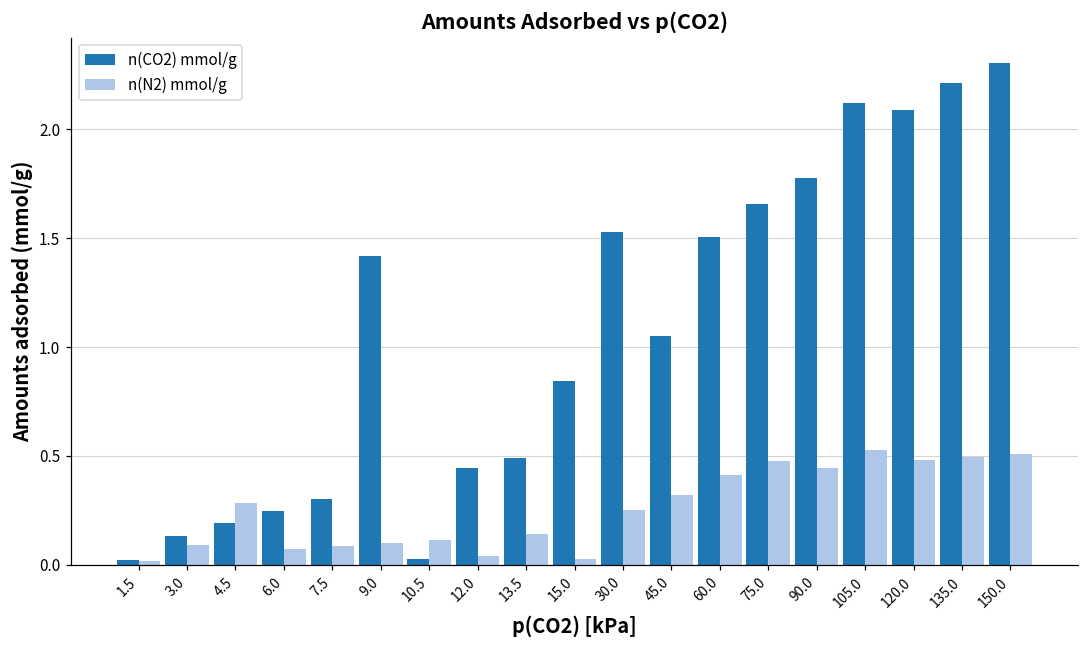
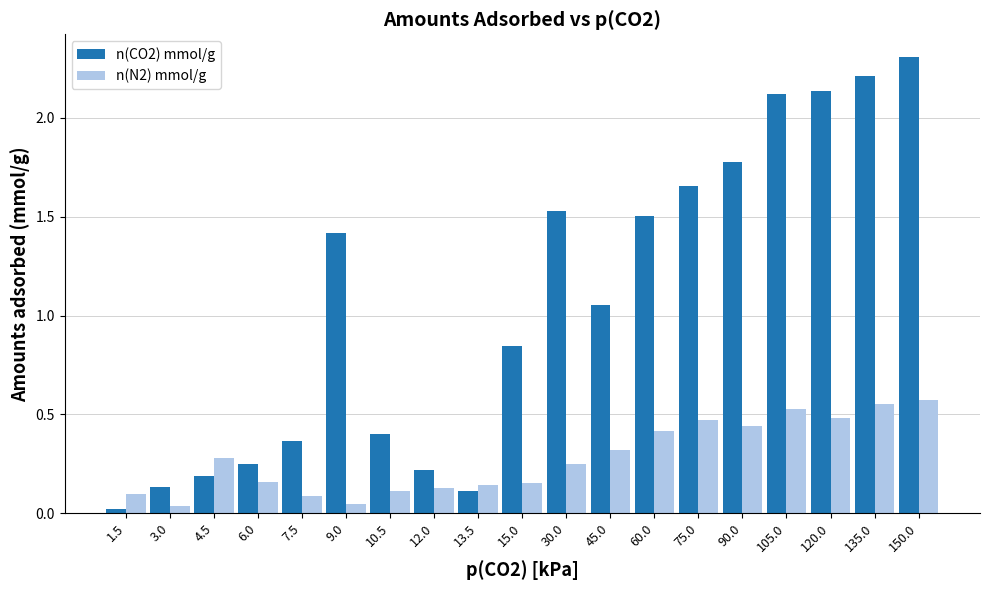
n(N2) mmol/g, 1.5: 0.02 -> 0.10
n(N2) mmol/g, 3.0: 0.09 -> 0.04
n(N2) mmol/g, 6.0: 0.07 -> 0.16
n(CO2) mmol/g, 7.5: 0.30 -> 0.37
n(N2) mmol/g, 9.0: 0.10 -> 0.05
n(CO2) mmol/g, 10.5: 0.03 -> 0.40
n(CO2) mmol/g, 12.0: 0.45 -> 0.22
n(N2) mmol/g, 12.0: 0.04 -> 0.13
n(CO2) mmol/g, 13.5: 0.49 -> 0.11
n(N2) mmol/g, 15.0: 0.03 -> 0.15
n(CO2) mmol/g, 120.0: 2.09 -> 2.13
n(N2) mmol/g, 135.0: 0.50 -> 0.55
n(N2) mmol/g, 150.0: 0.51 -> 0.57
